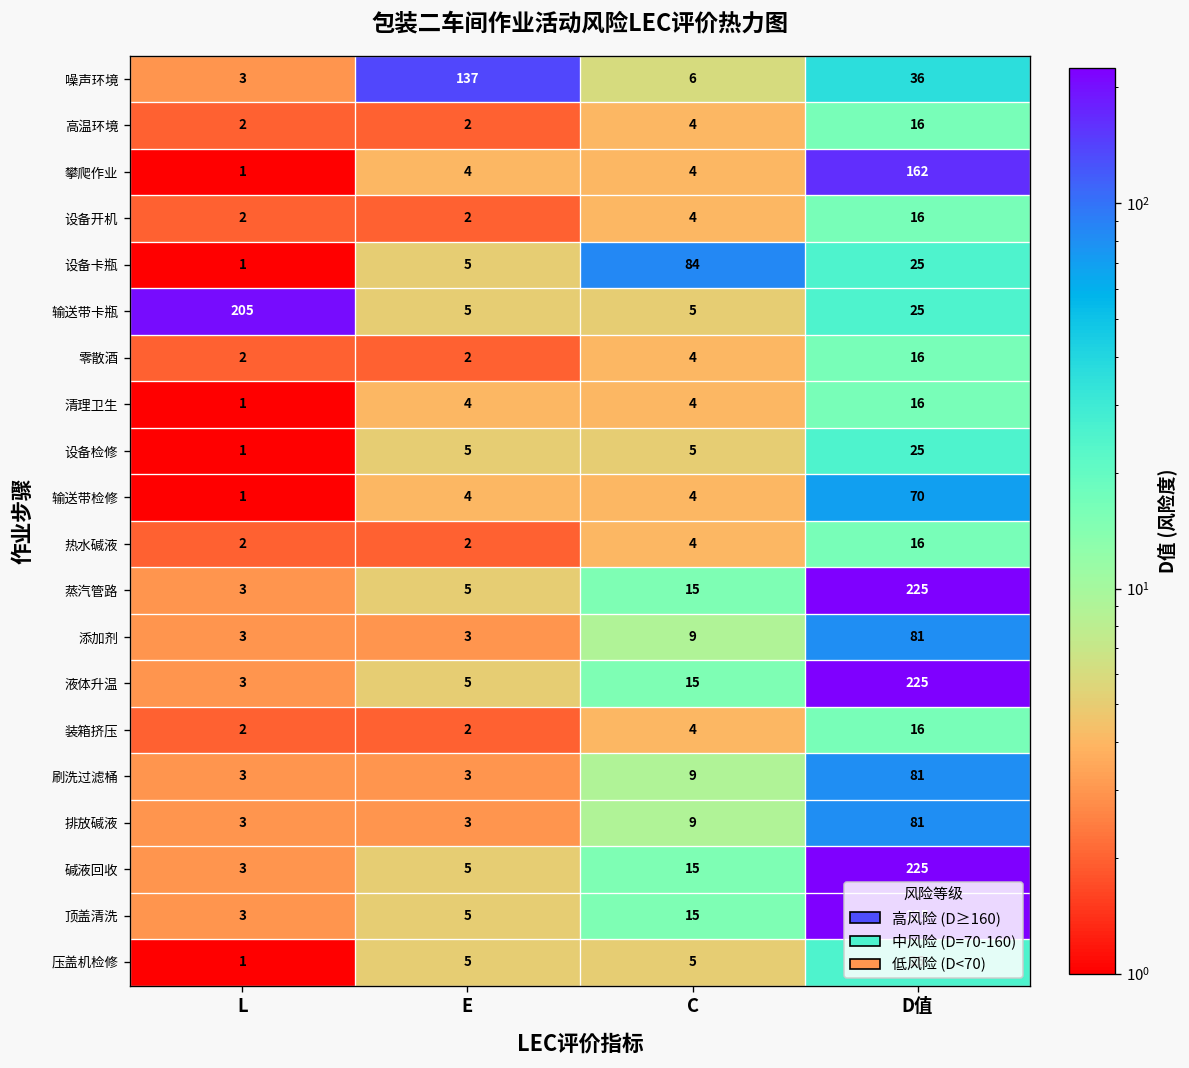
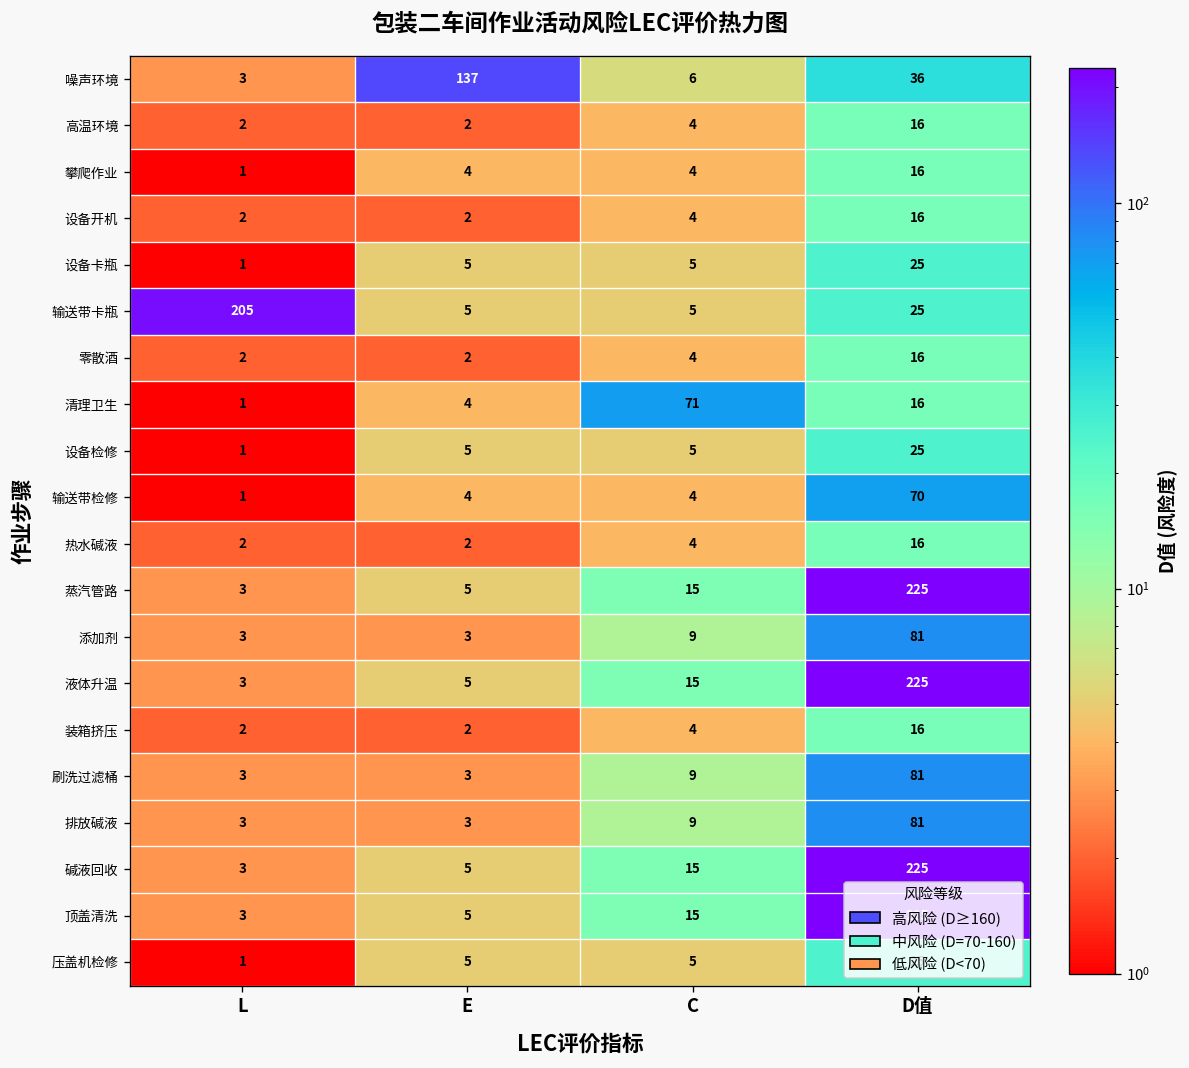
攀爬作业, D值: 162 -> 16
设备卡瓶, C: 84 -> 5
清理卫生, C: 4 -> 71
